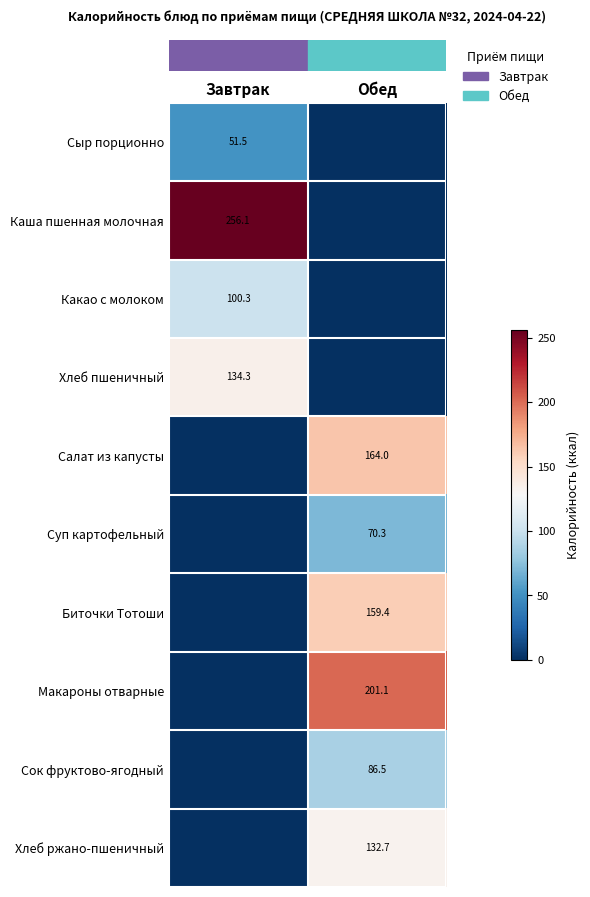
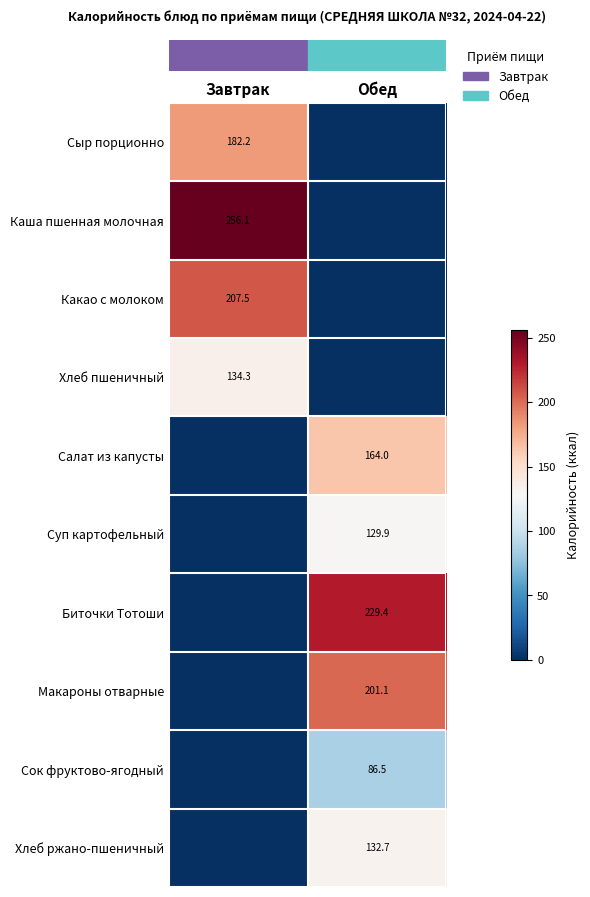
Сыр порционно, Завтрак: 51.5 -> 182.2
Какао с молоком, Завтрак: 100.3 -> 207.5
Суп картофельный, Обед: 70.3 -> 129.9
Биточки Тотоши, Обед: 159.4 -> 229.4
